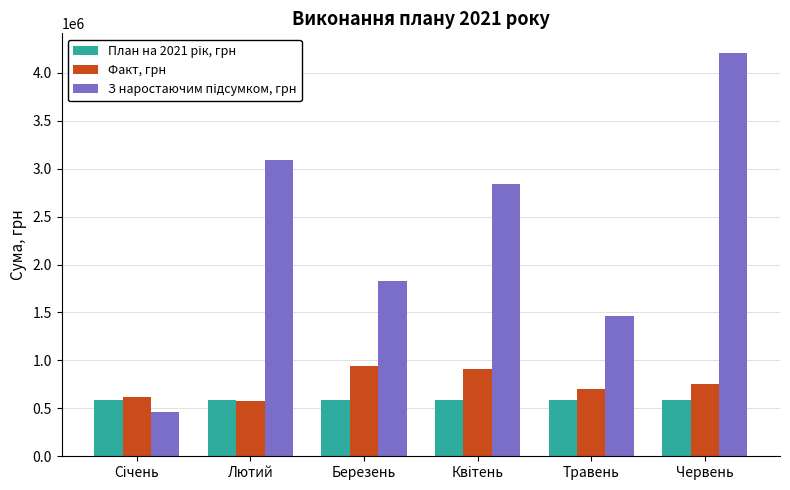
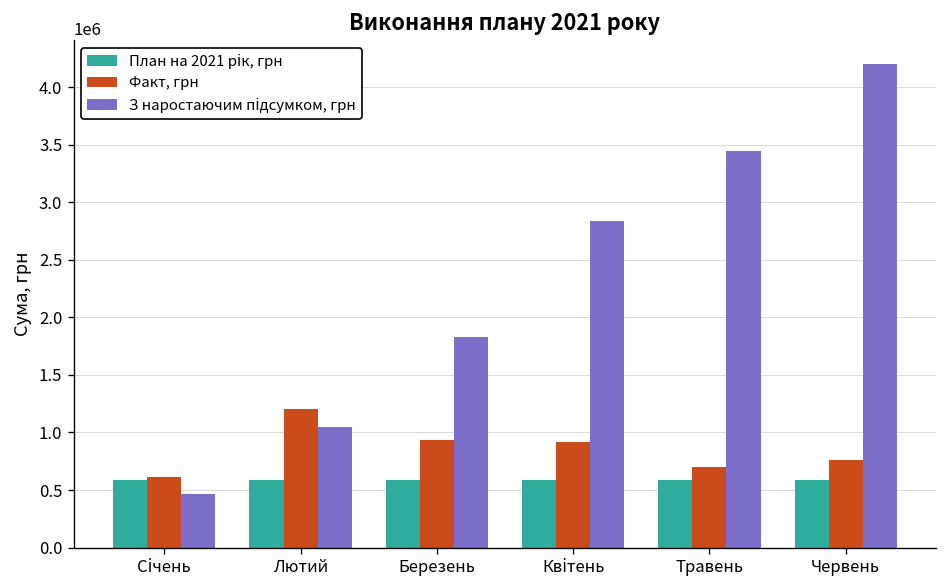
Факт, грн, Лютий: 600000 -> 1200000
З наростаючим підсумком, грн, Лютий: 3100000 -> 1000000
З наростаючим підсумком, грн, Травень: 1500000 -> 3400000
